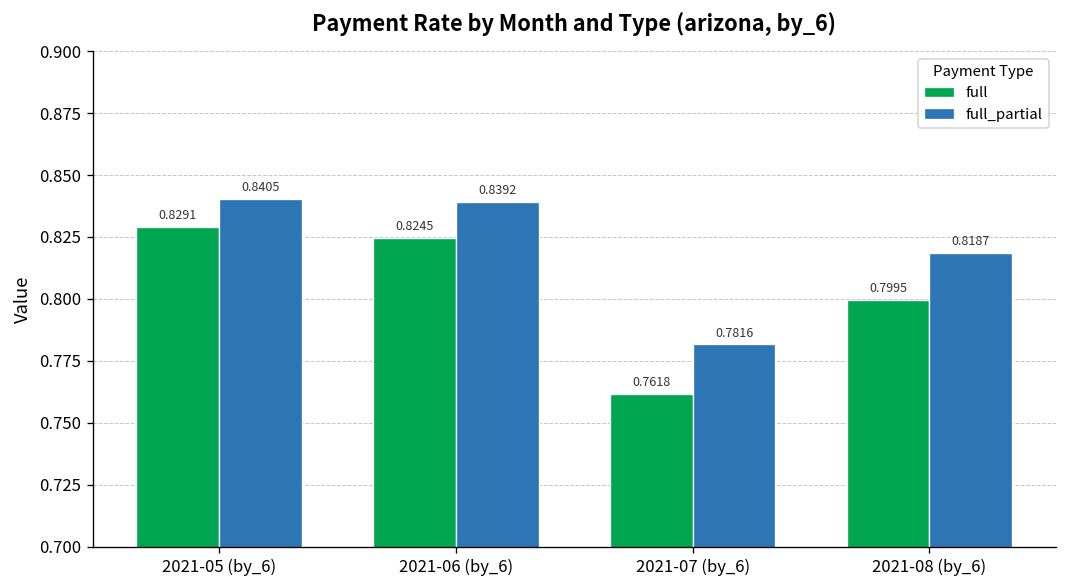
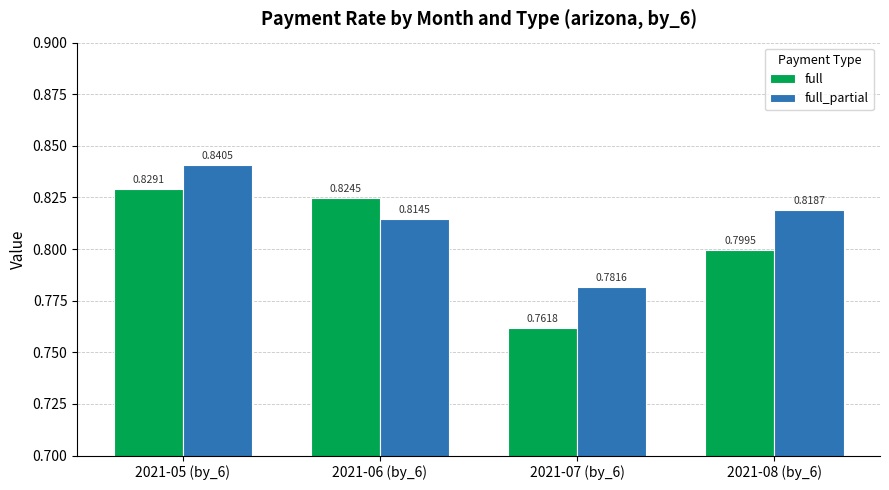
full_partial, 2021-06 (by_6): 0.8392 -> 0.8145
